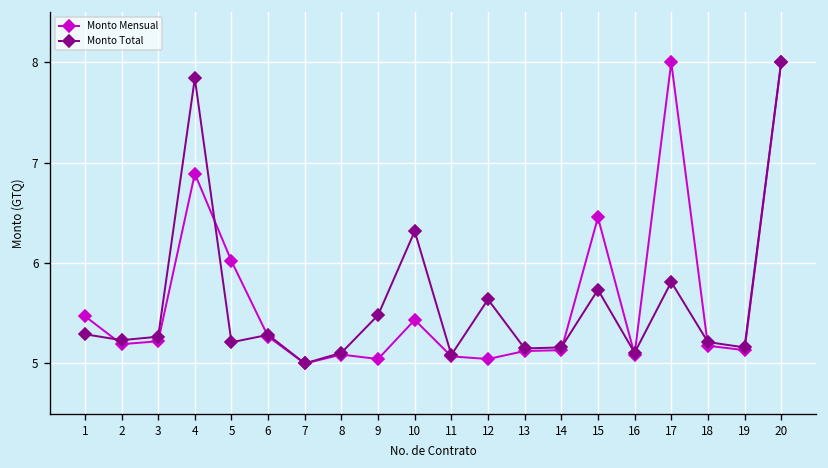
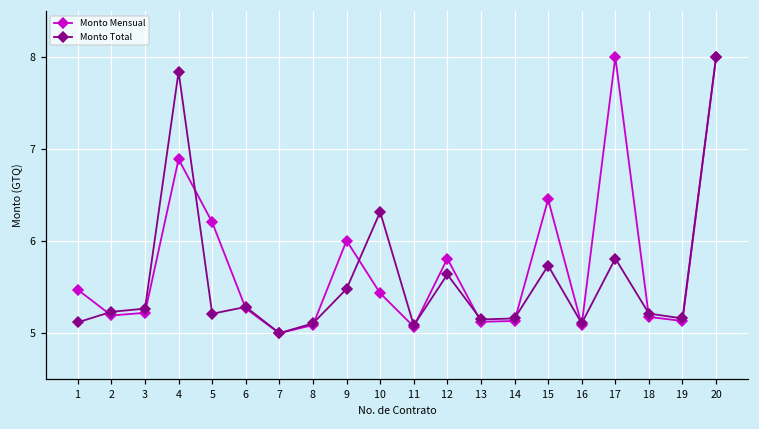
Monto Total, 1: 5.3 -> 5.1
Monto Mensual, 5: 6.0 -> 6.2
Monto Mensual, 9: 5.0 -> 6.0
Monto Mensual, 12: 5.0 -> 5.8
